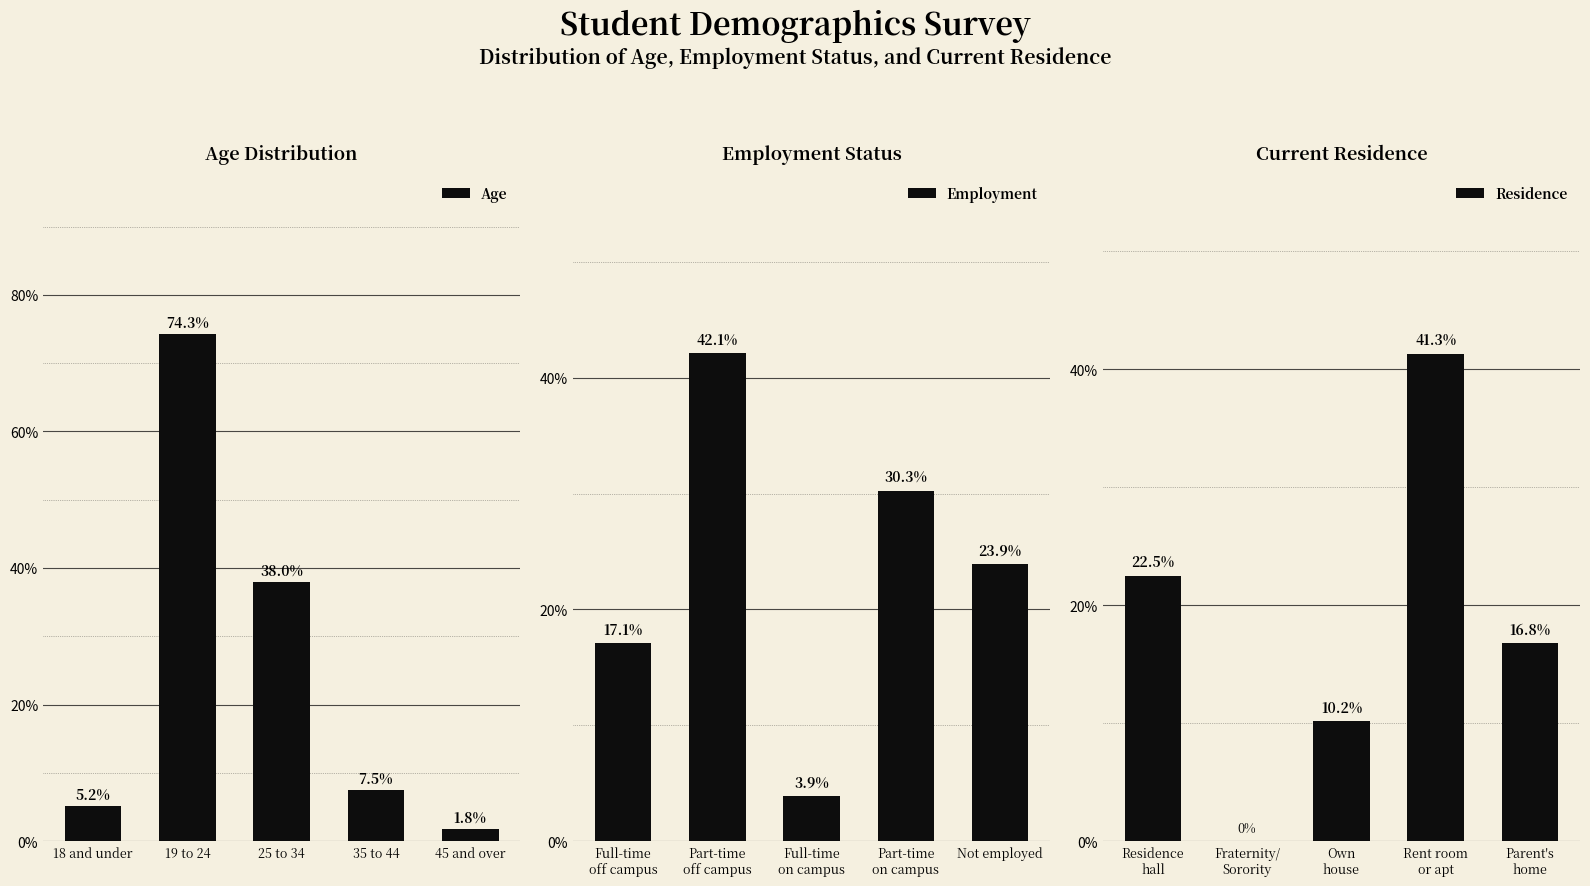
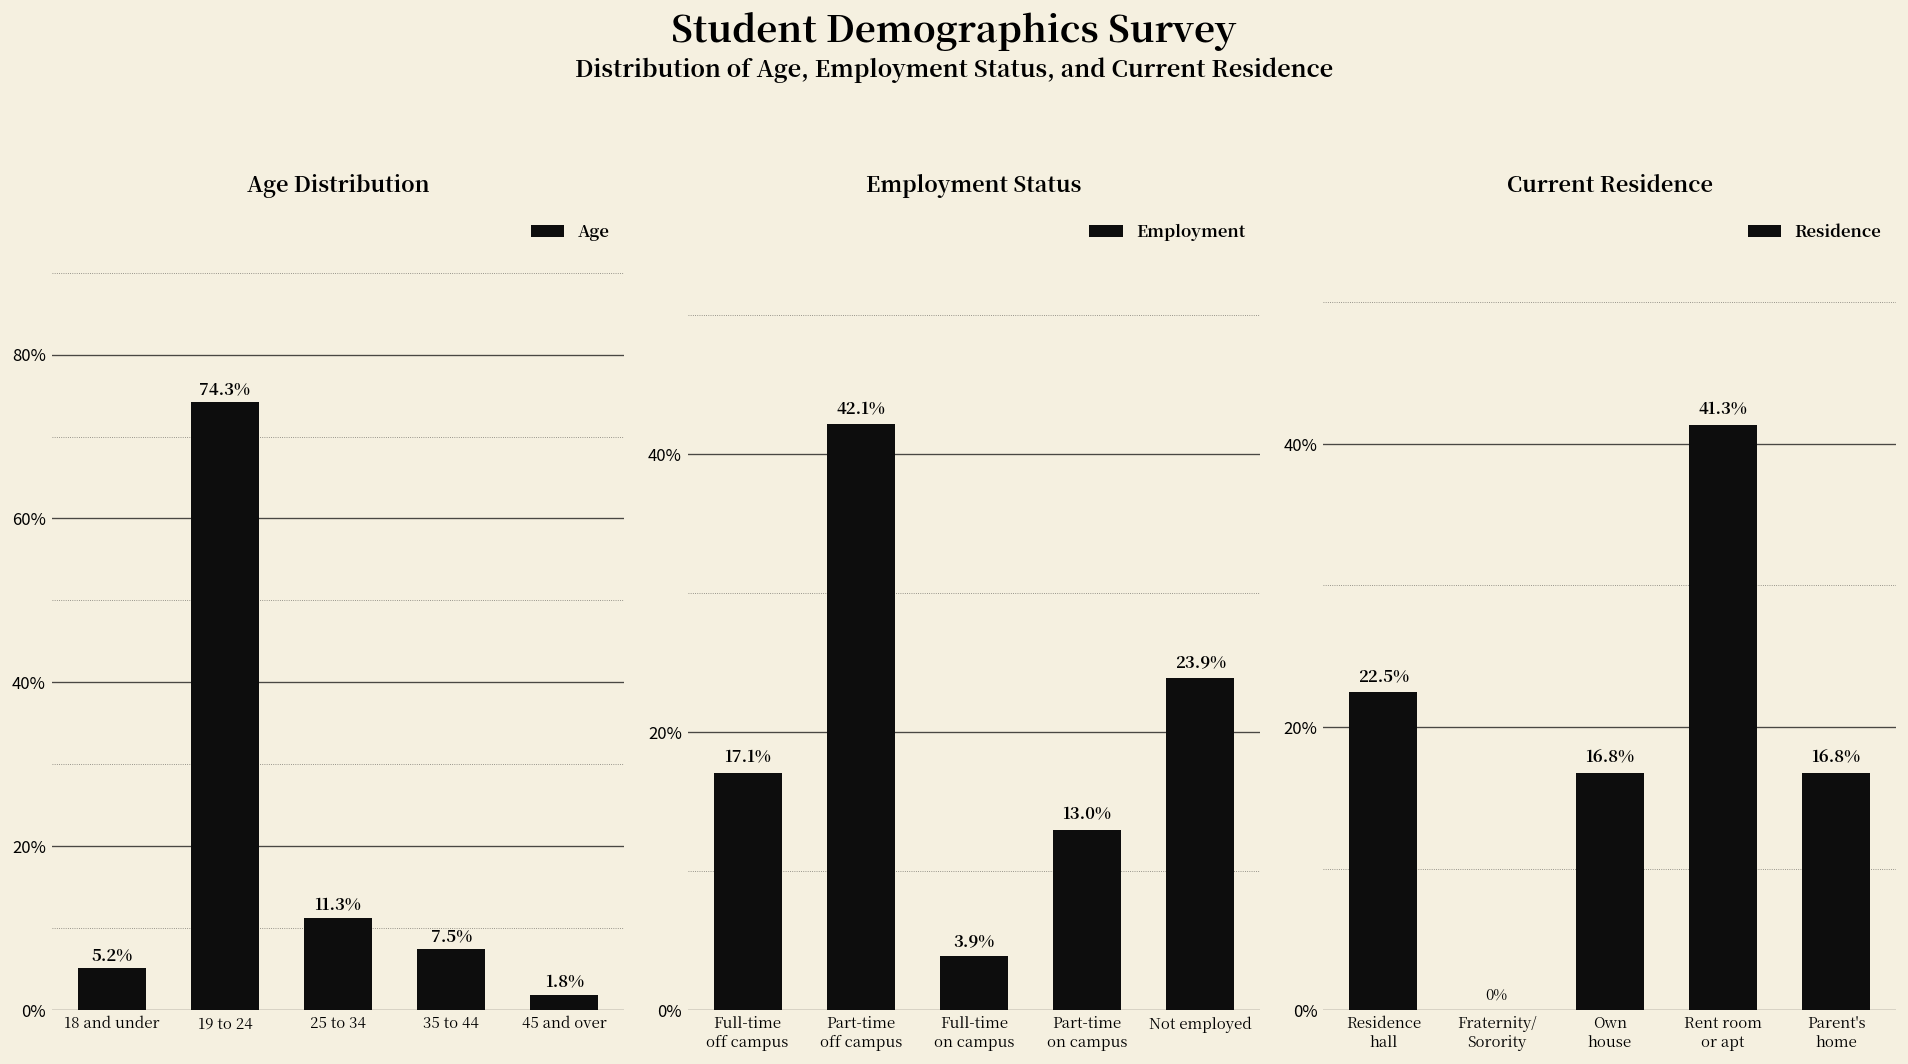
Age Distribution, 25 to 34: 38.0% -> 11.3%
Employment Status, Part-time on campus: 30.3% -> 13.0%
Current Residence, Own house: 10.2% -> 16.8%
